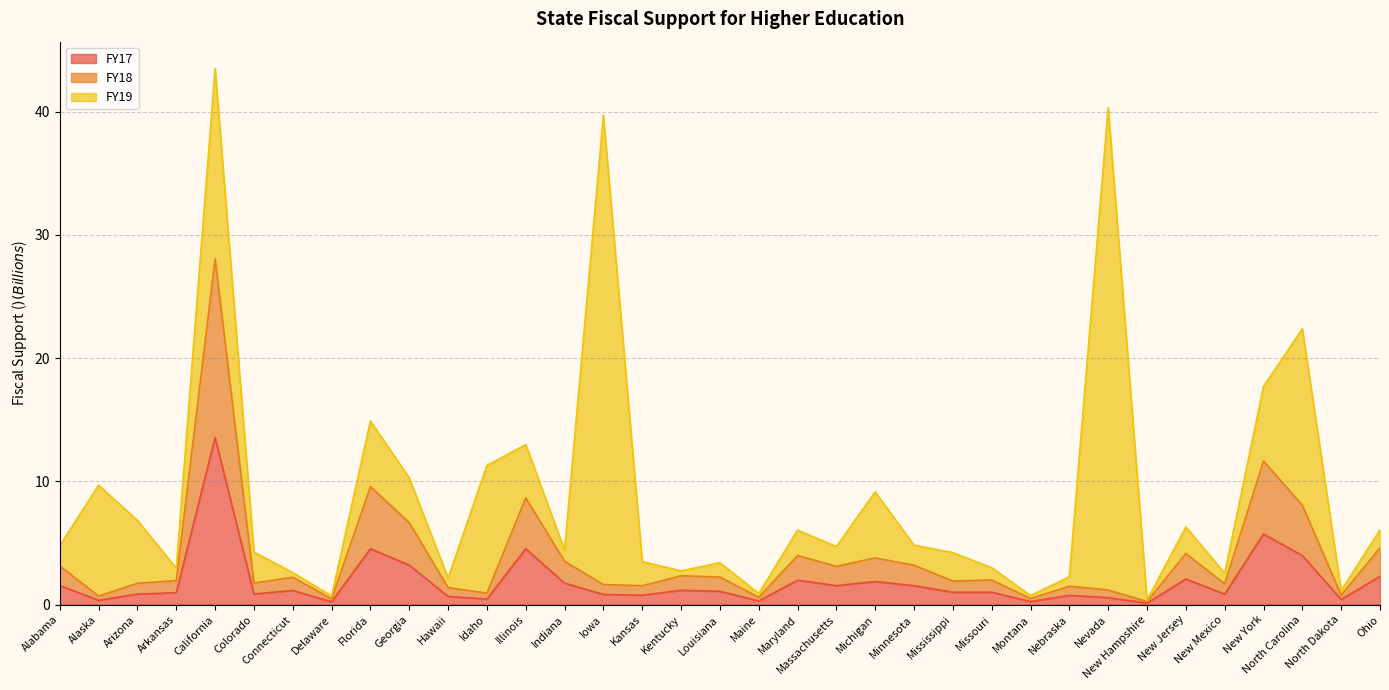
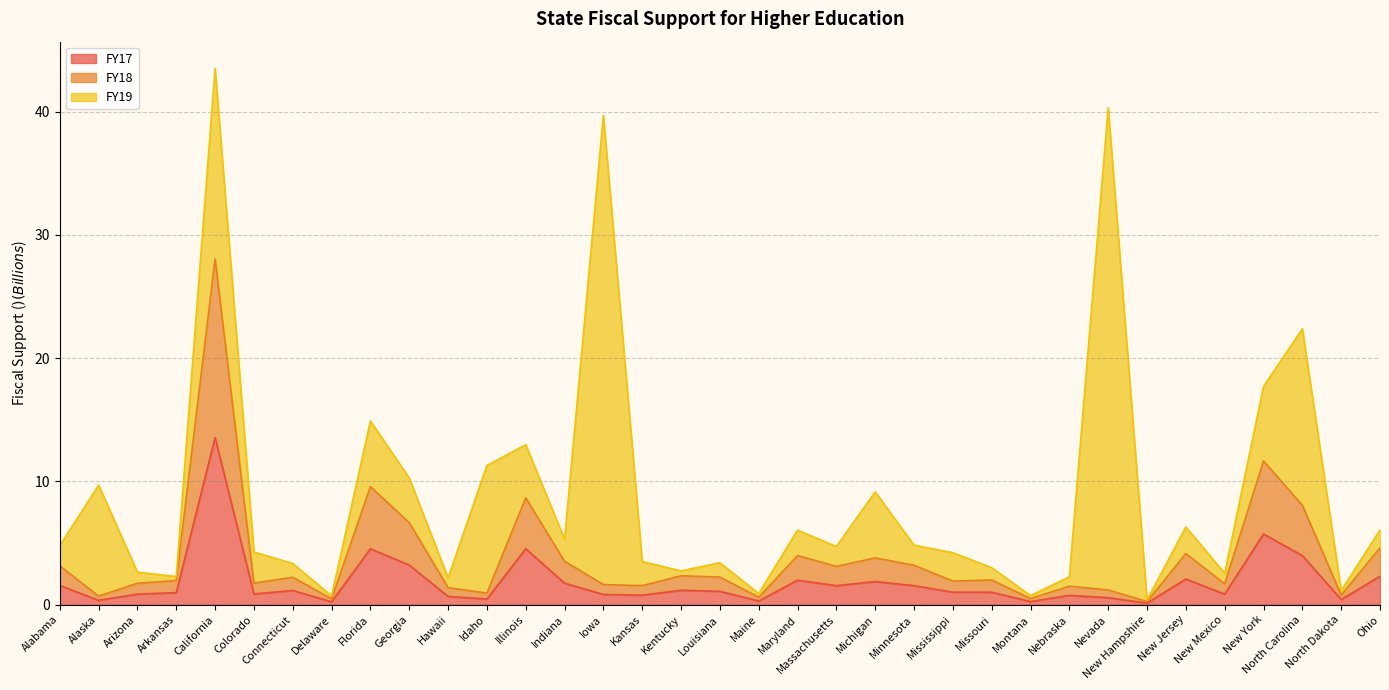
FY19, Arizona: 5.1 -> 0.9
FY19, Arkansas: 1.0 -> 0.3
FY19, Connecticut: 0.4 -> 1.1
FY19, Indiana: 0.9 -> 1.8
